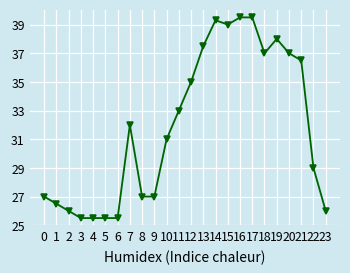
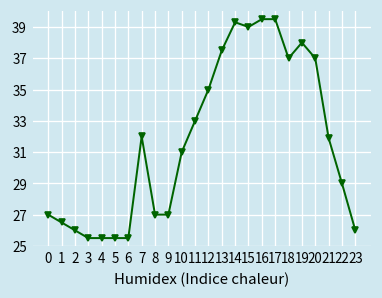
21: 36.5 -> 31.9
